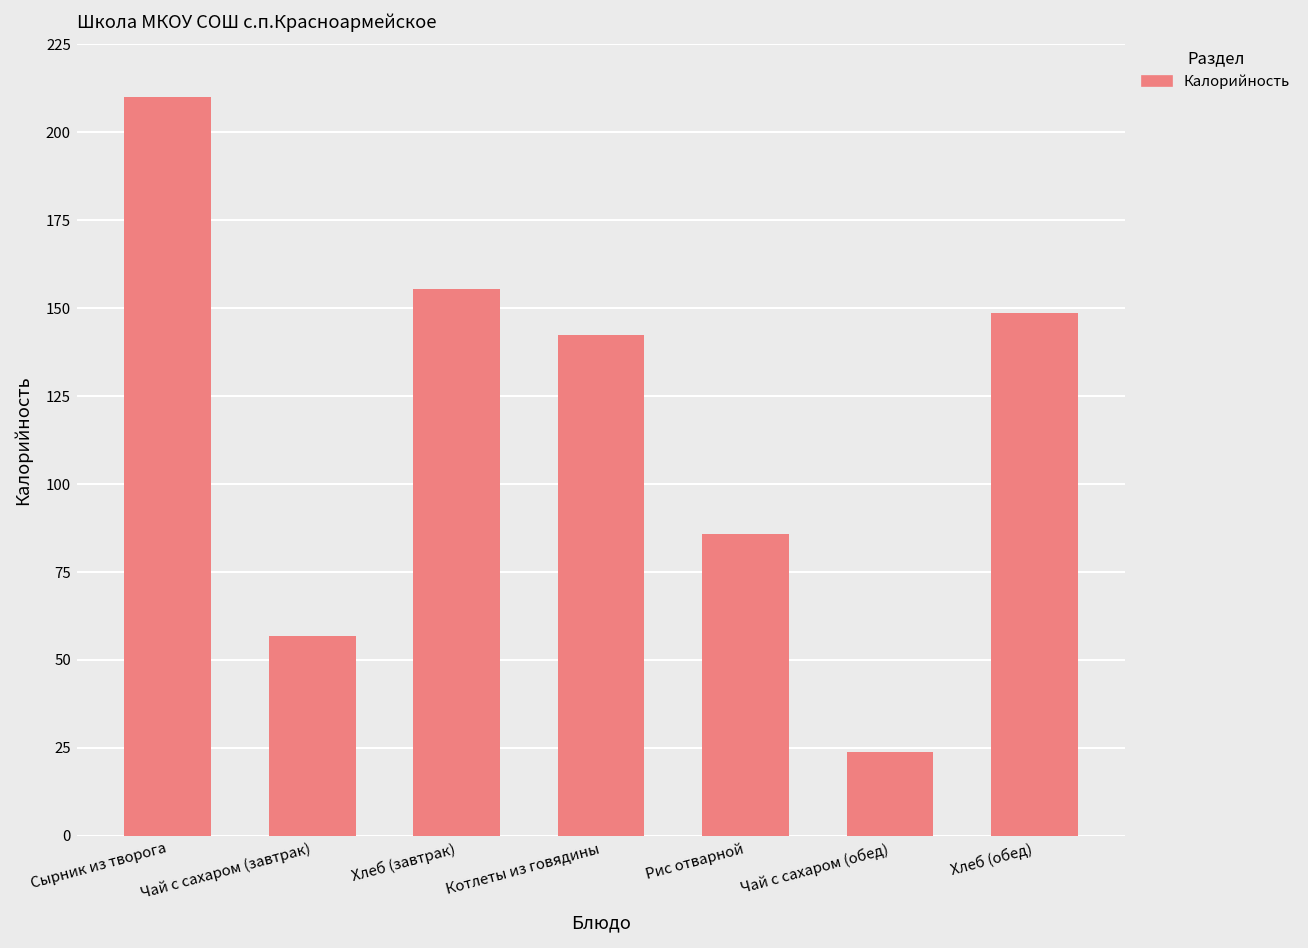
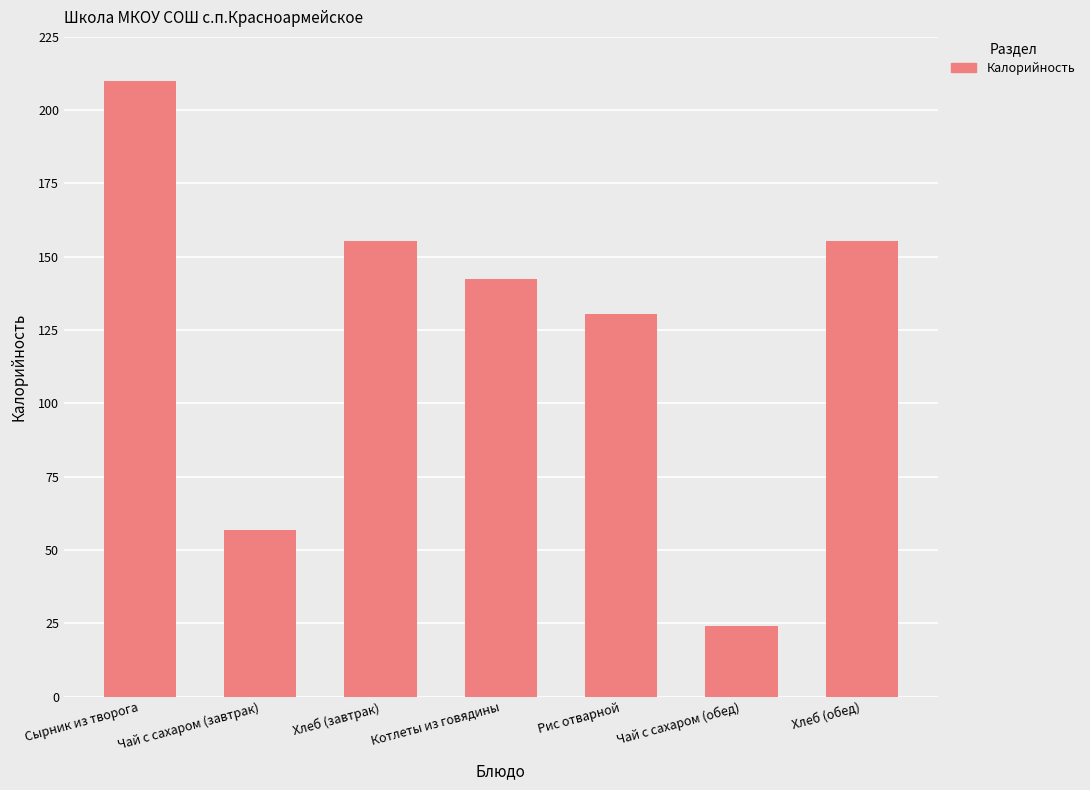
Рис отварной: 86 -> 130
Хлеб (обед): 149 -> 155
